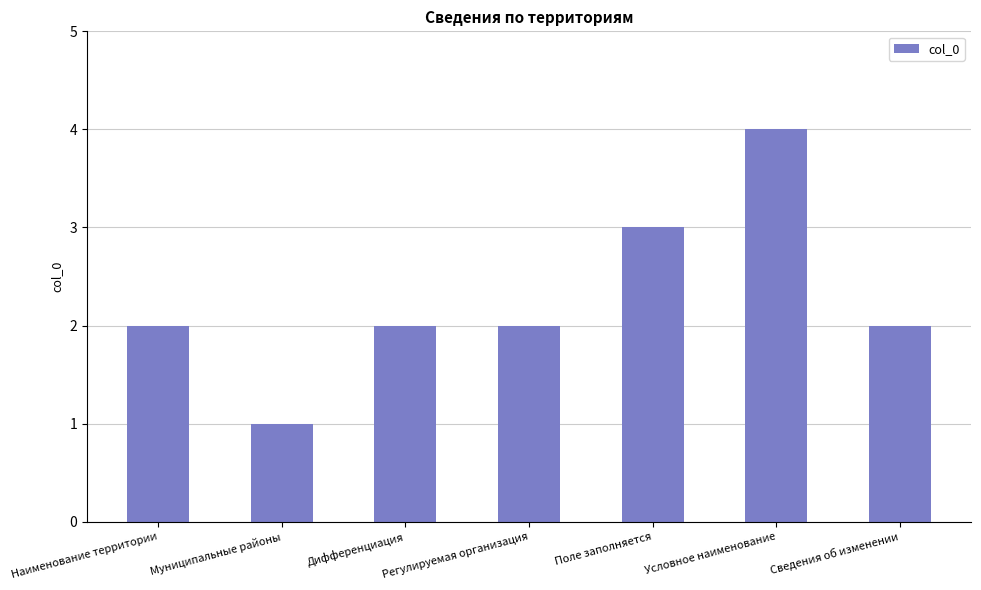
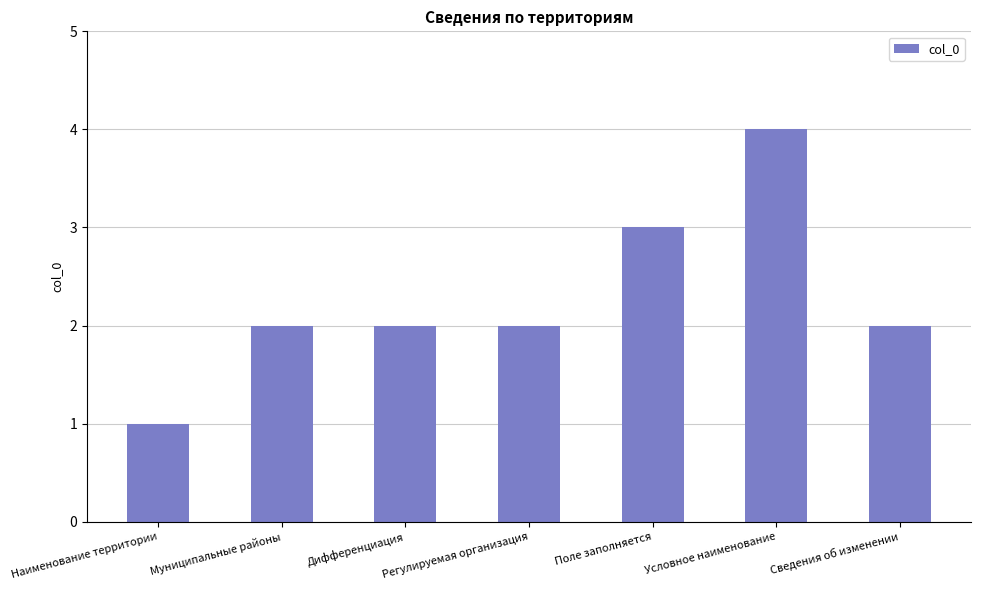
Наименование территории: 2 -> 1
Муниципальные районы: 1 -> 2
